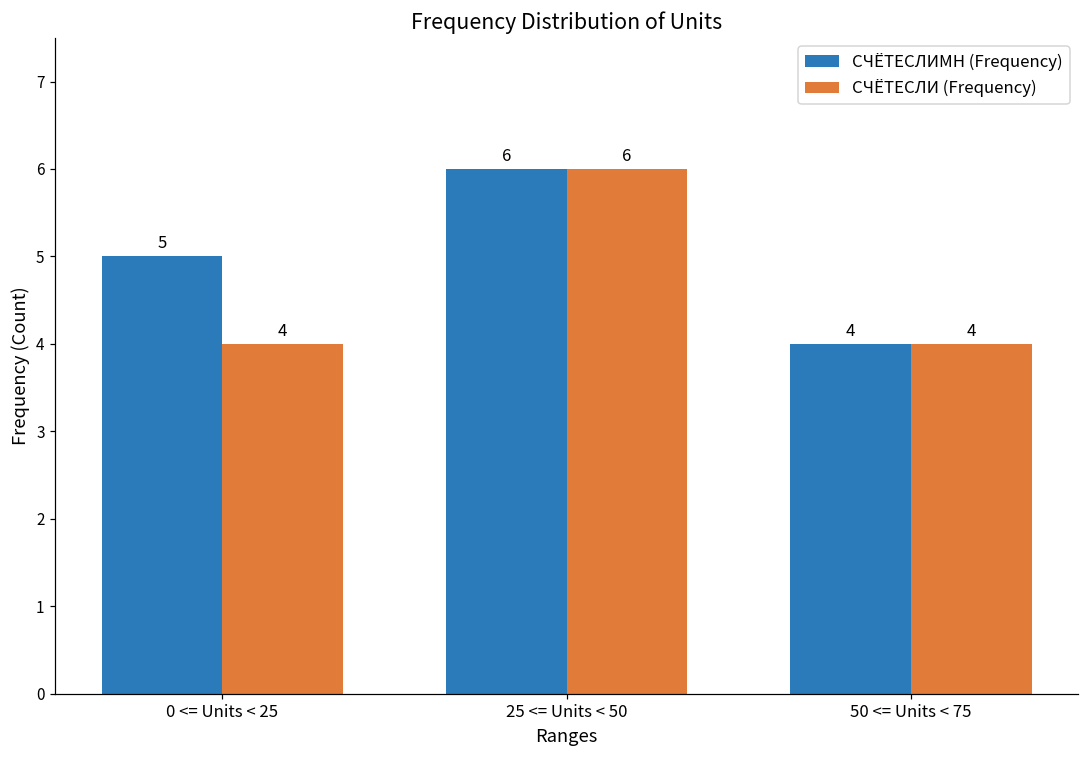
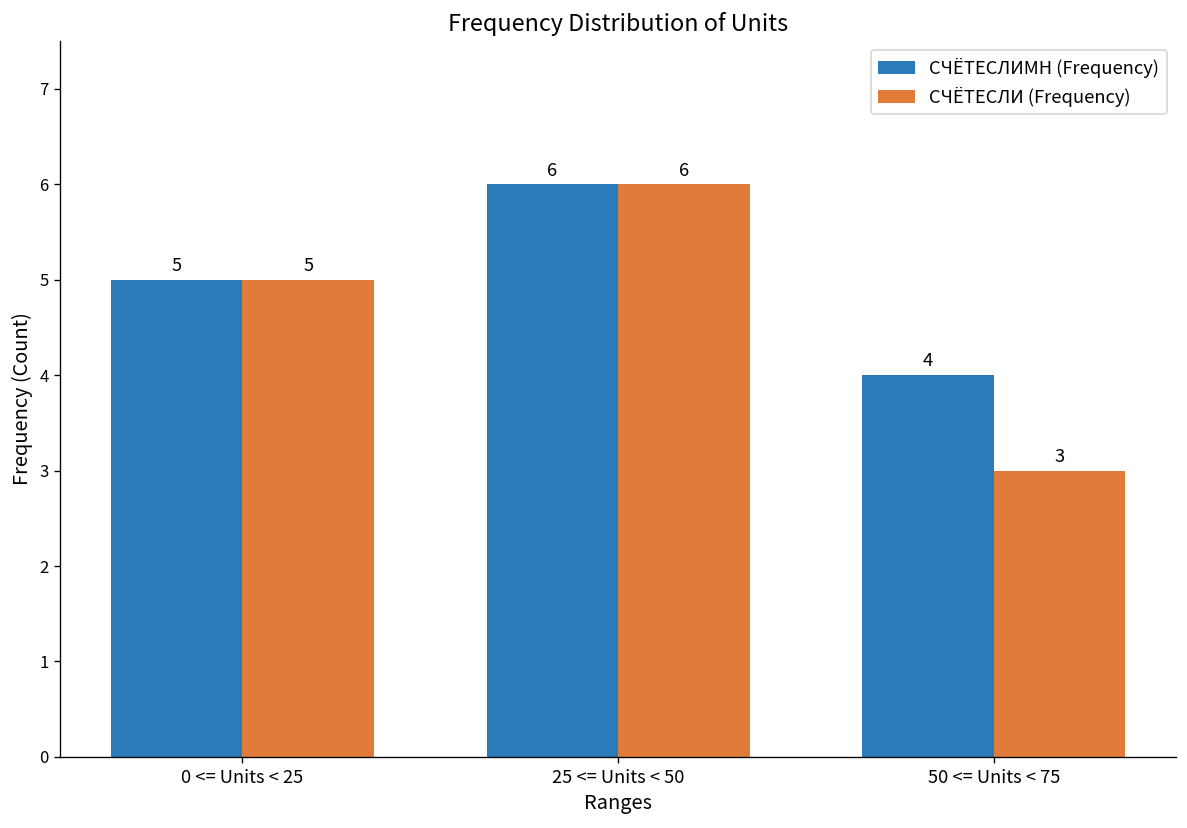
СЧЁТЕСЛИ (Frequency), 0 <= Units < 25: 4 -> 5
СЧЁТЕСЛИ (Frequency), 50 <= Units < 75: 4 -> 3
